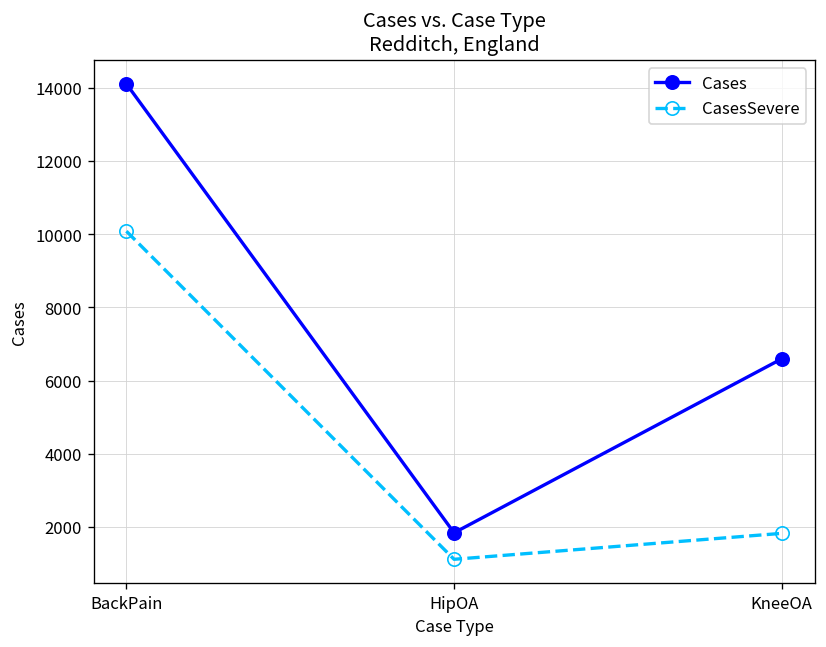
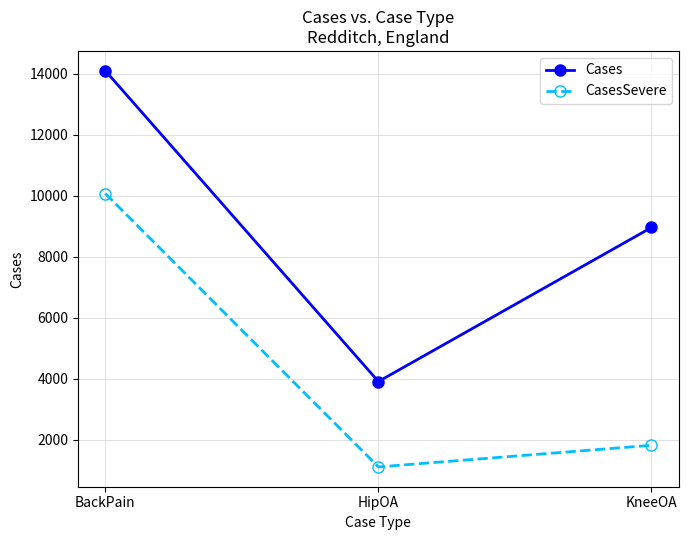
Cases, HipOA: 1800 -> 3900
Cases, KneeOA: 6600 -> 9000
